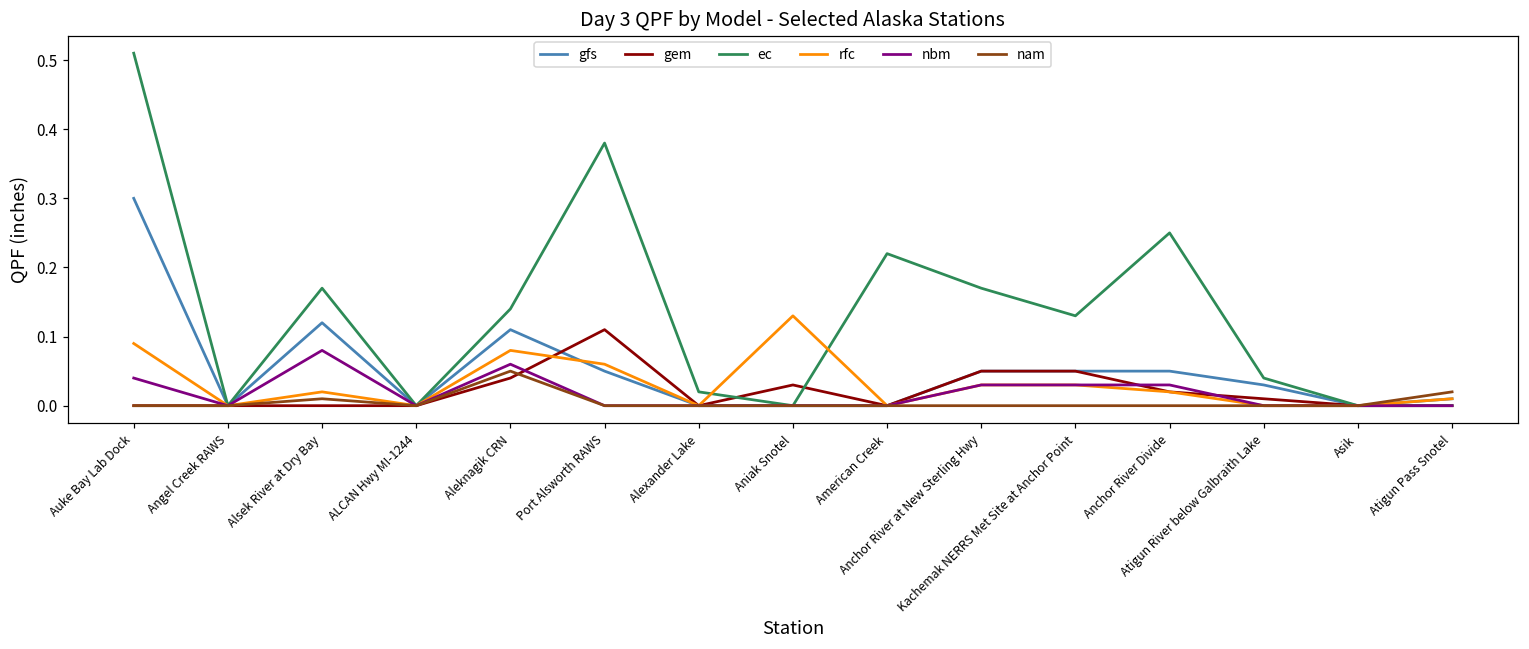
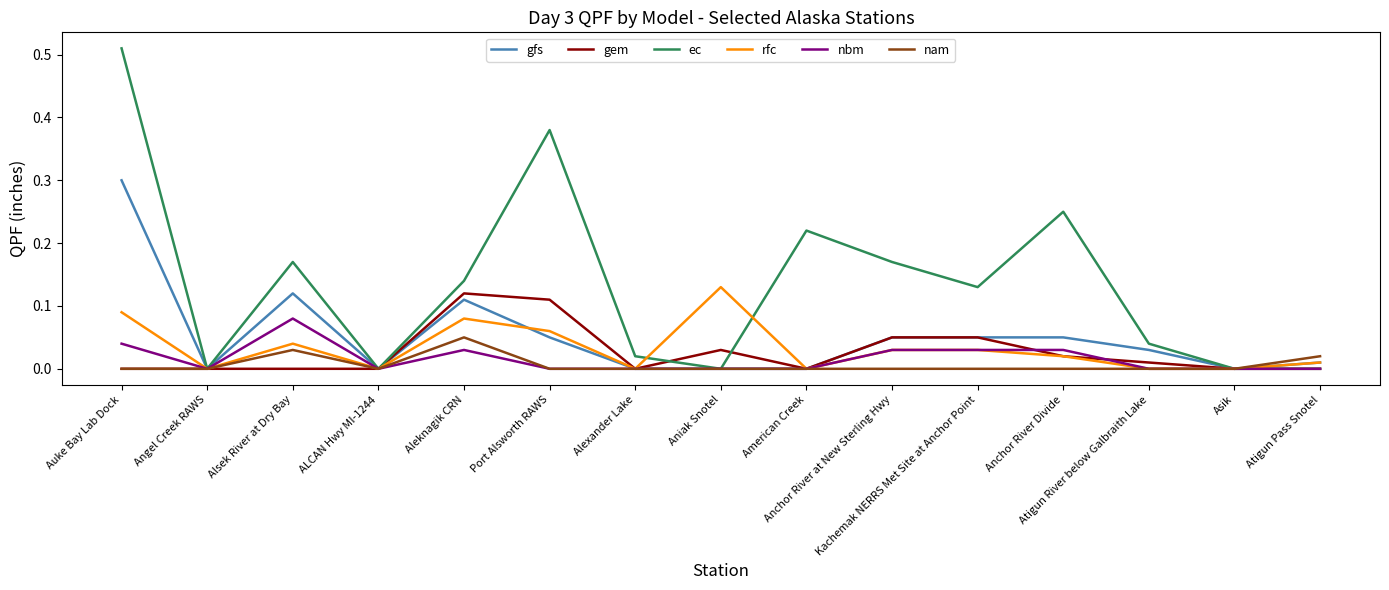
rfc, Alsek River at Dry Bay: 0.02 -> 0.04
nam, Alsek River at Dry Bay: 0.01 -> 0.03
gem, Aleknagik CRN: 0.04 -> 0.12
nbm, Aleknagik CRN: 0.06 -> 0.03
